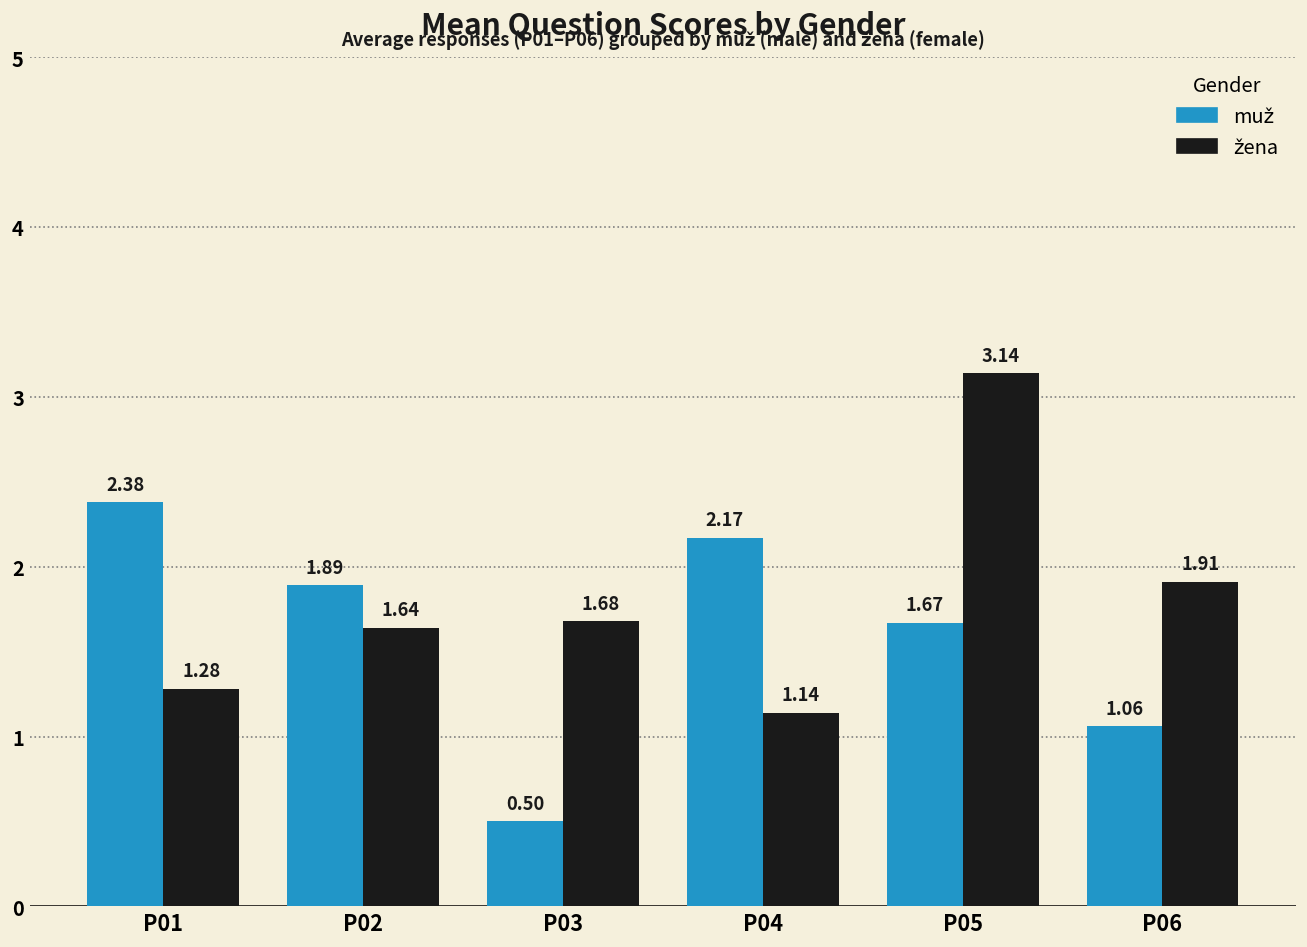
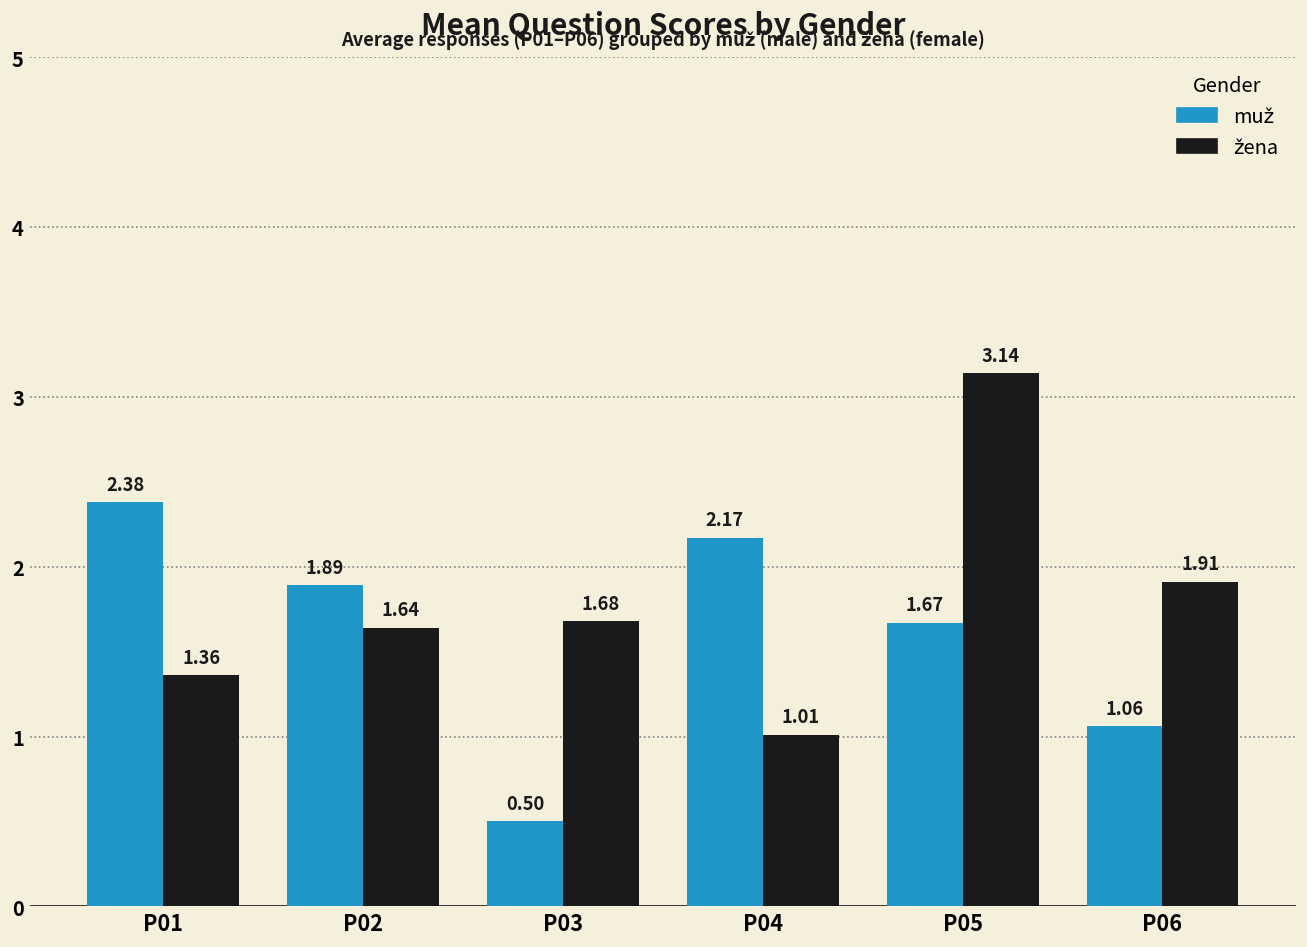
žena, P01: 1.28 -> 1.36
žena, P04: 1.14 -> 1.01
